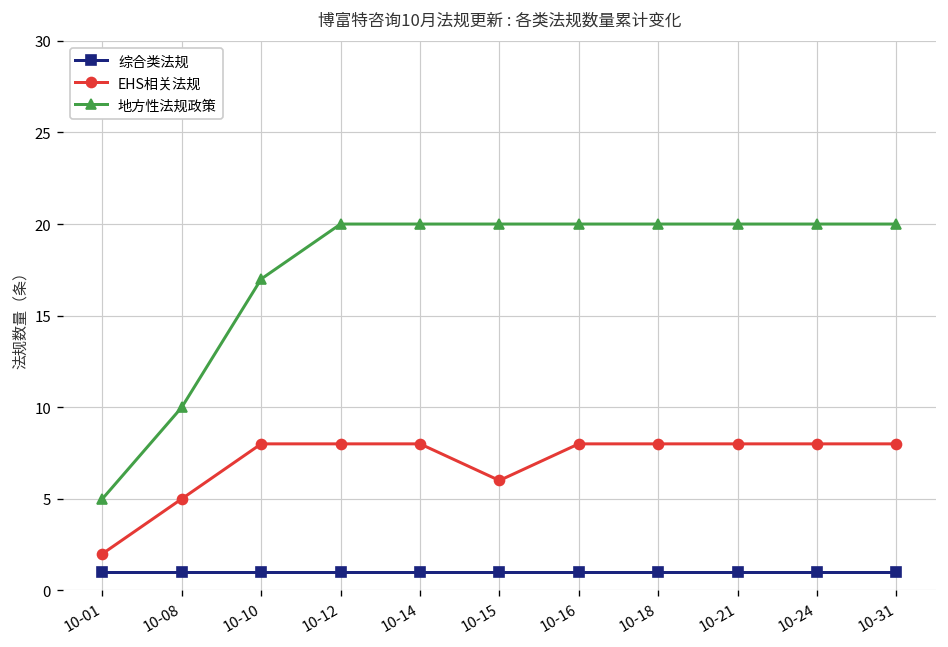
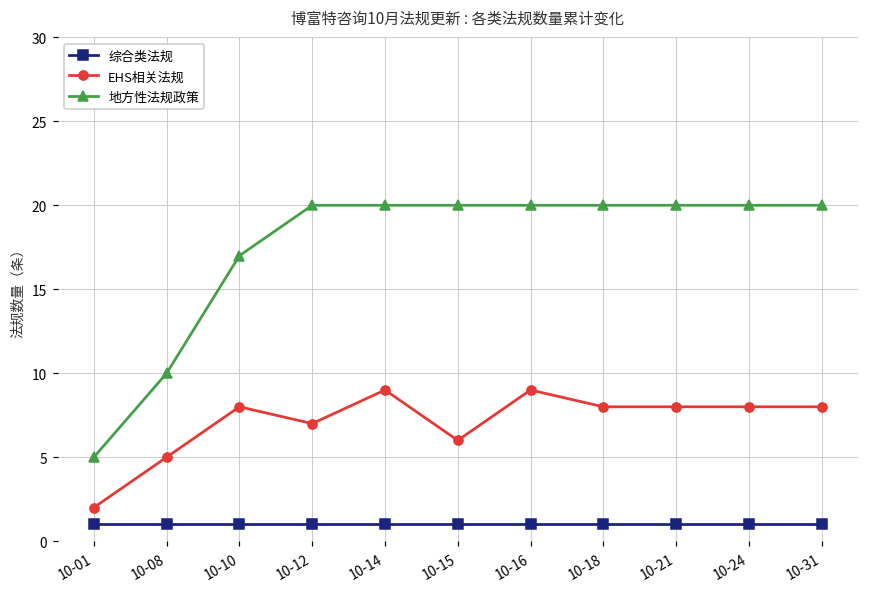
EHS相关法规, 10-12: 8 -> 7
EHS相关法规, 10-14: 8 -> 9
EHS相关法规, 10-16: 8 -> 9
